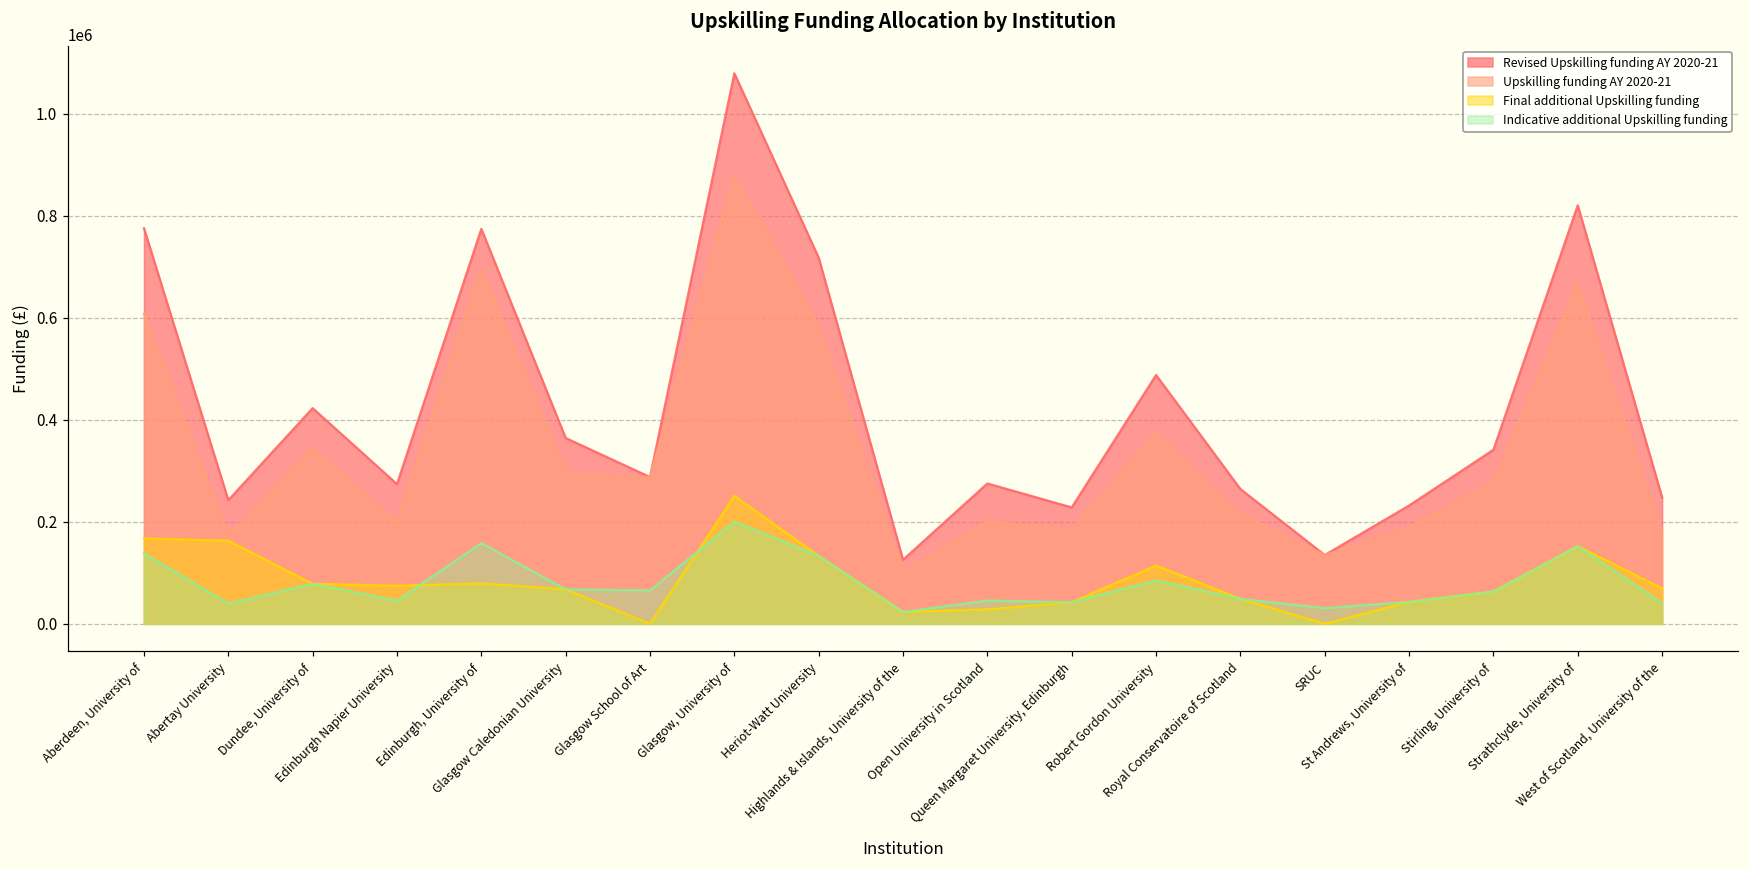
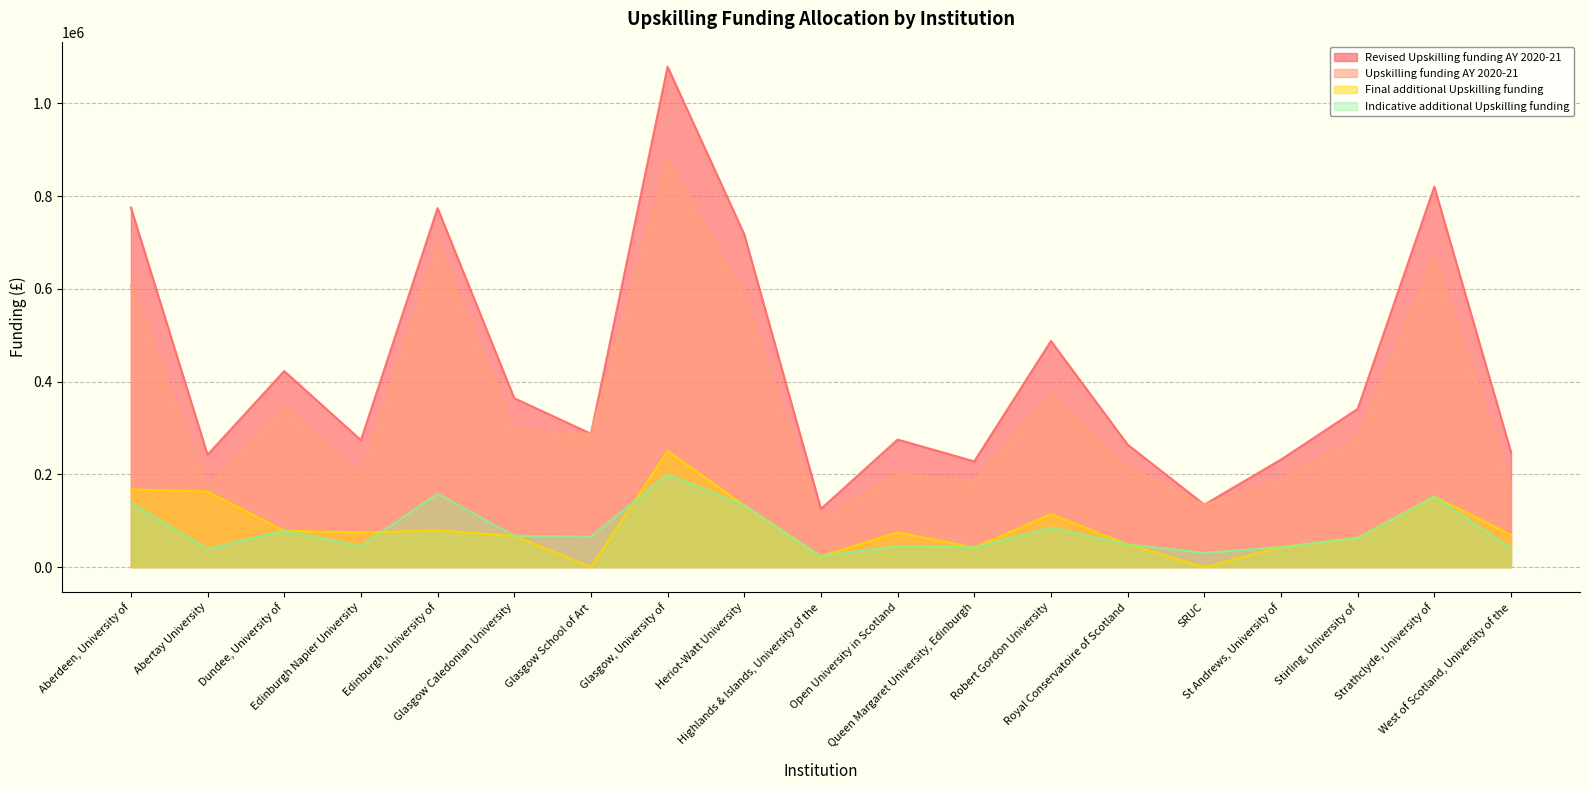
Final additional Upskilling funding, Open University in Scotland: 30000 -> 70000
